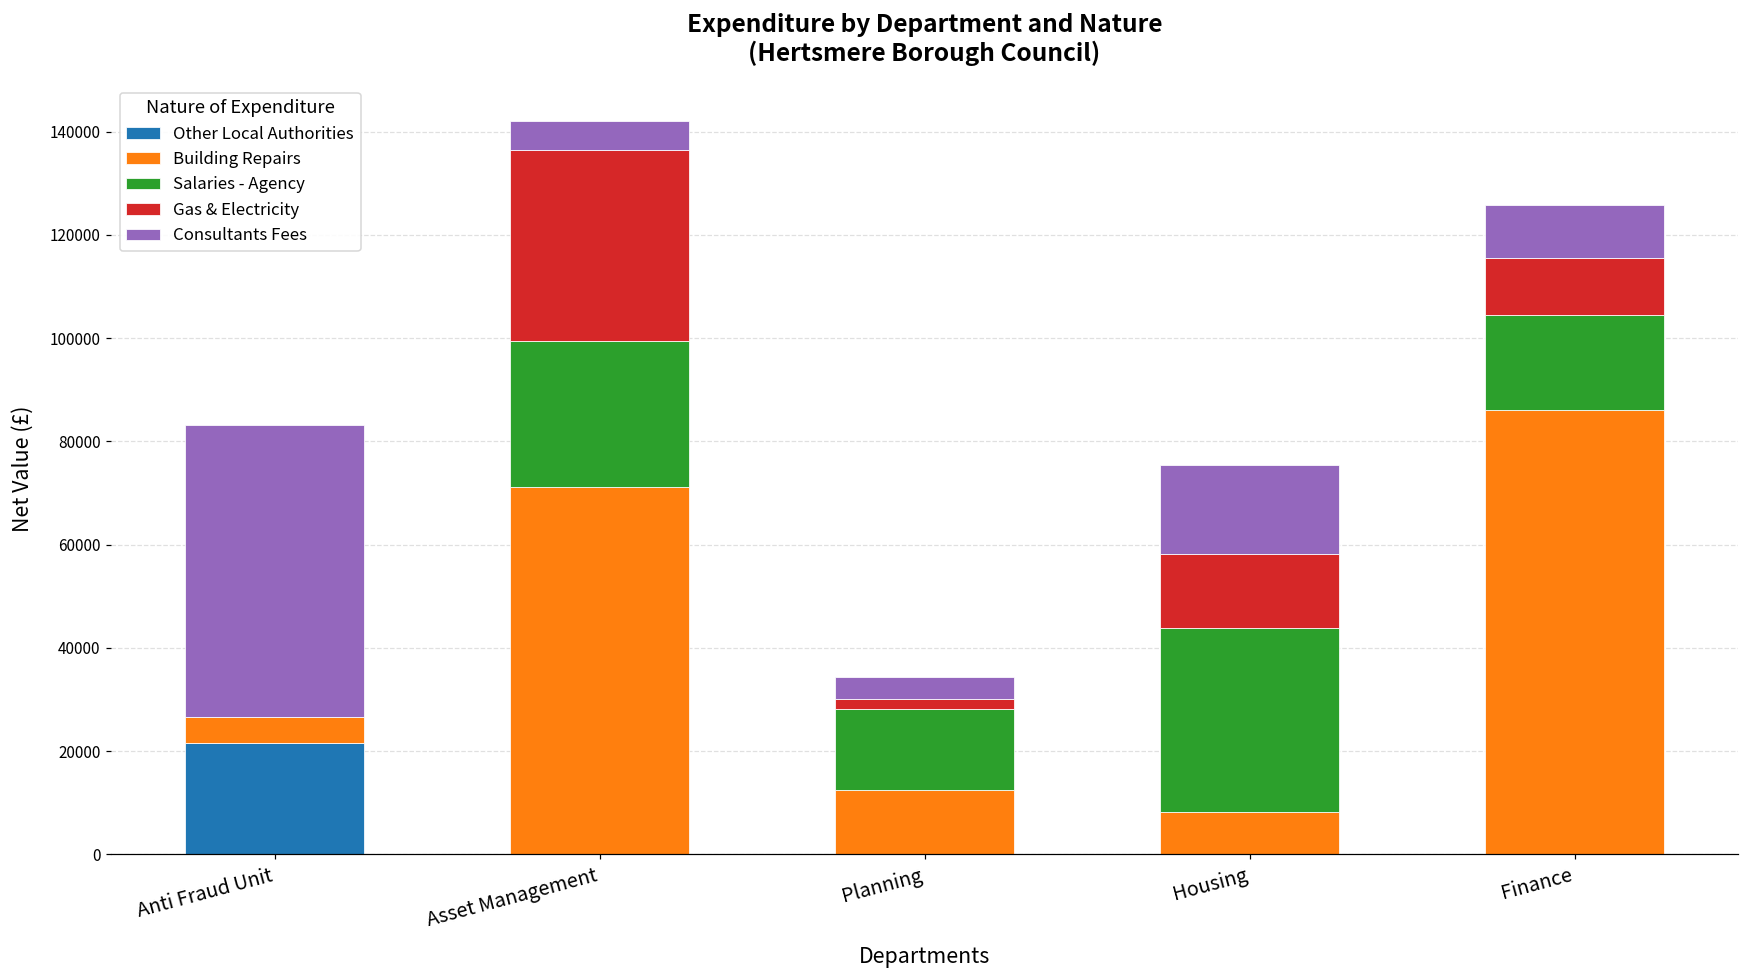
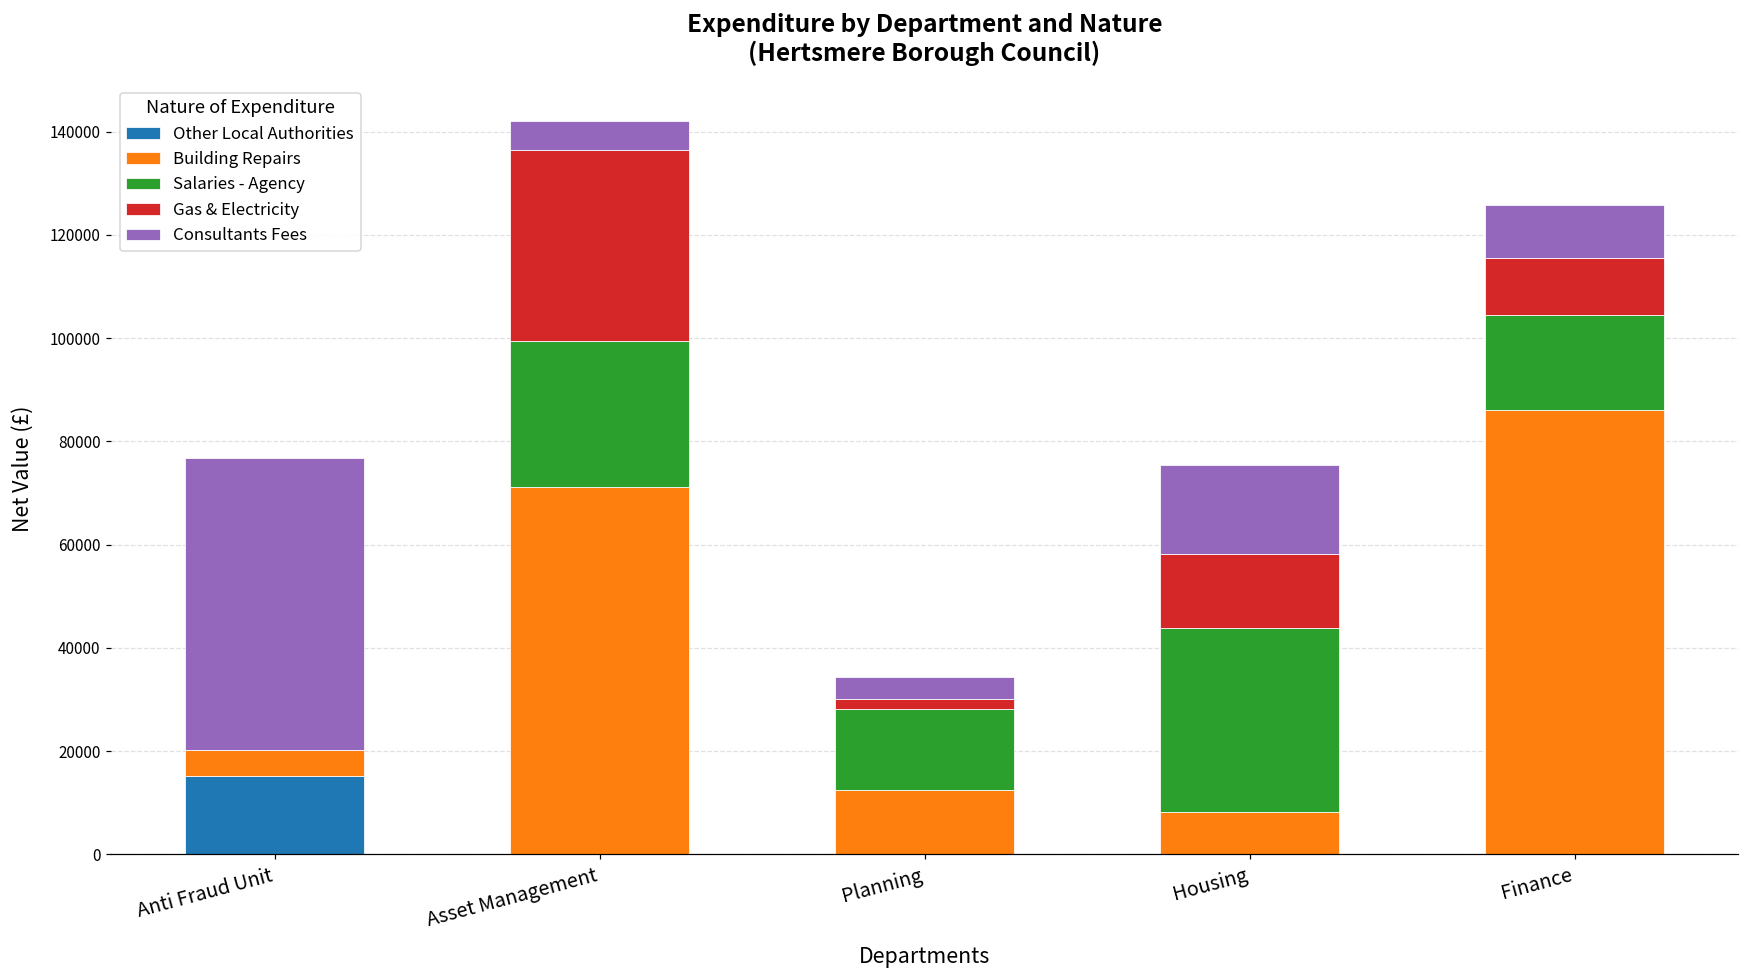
Other Local Authorities, Anti Fraud Unit: 22000 -> 15000
